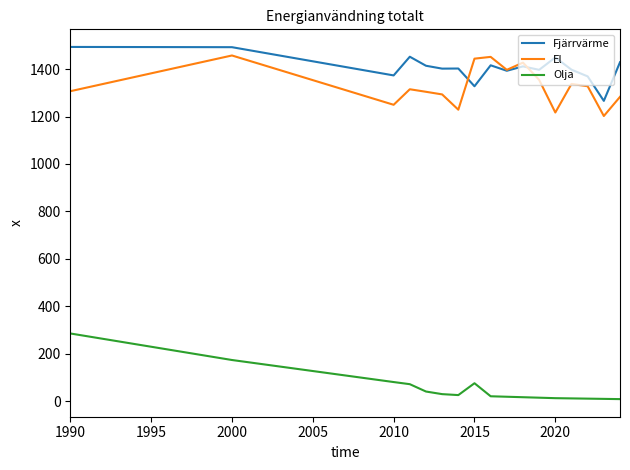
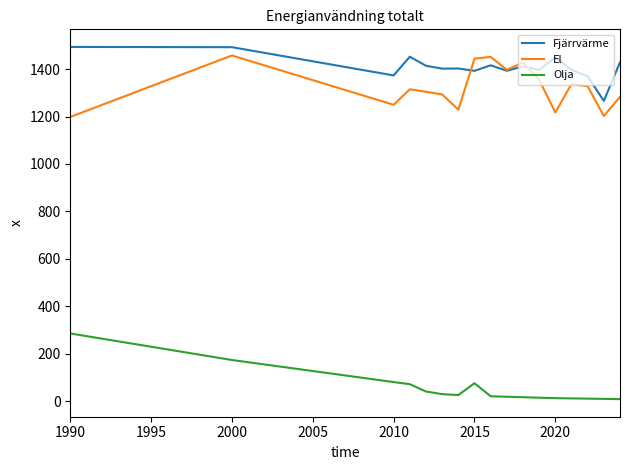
El, 1990: 1310 -> 1200
Fjärrvärme, 2015: 1330 -> 1390
